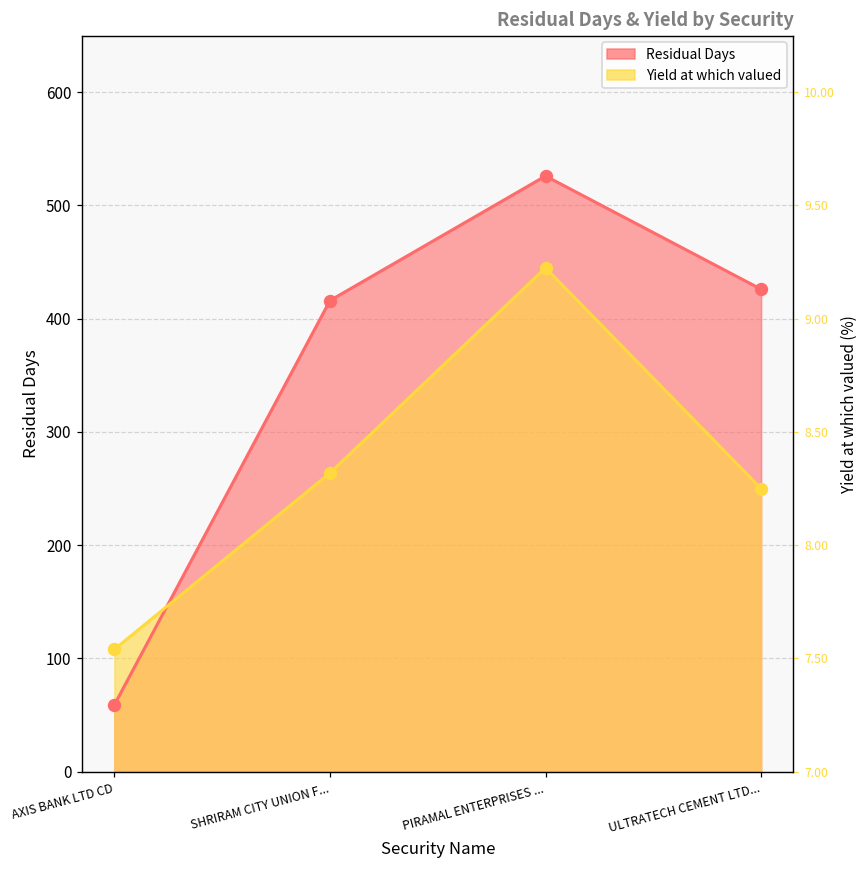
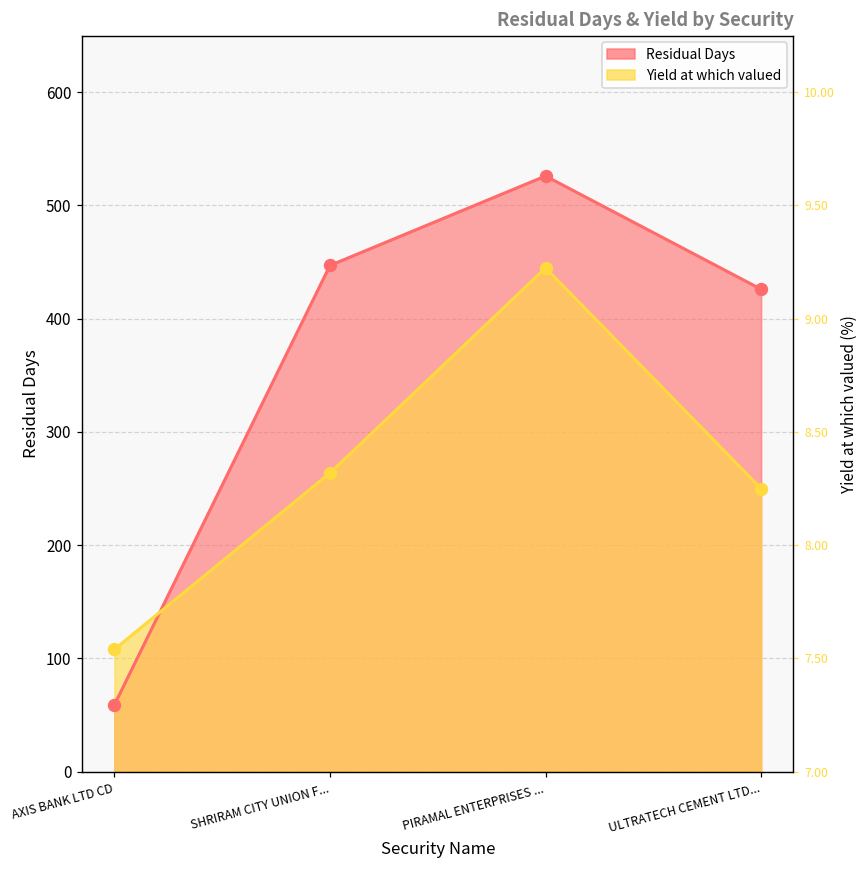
Residual Days, SHRIRAM CITY UNION F...: 416 -> 447
